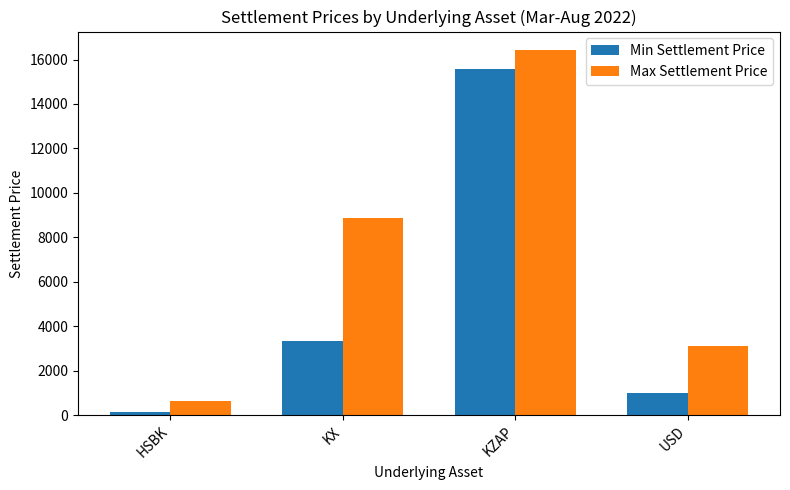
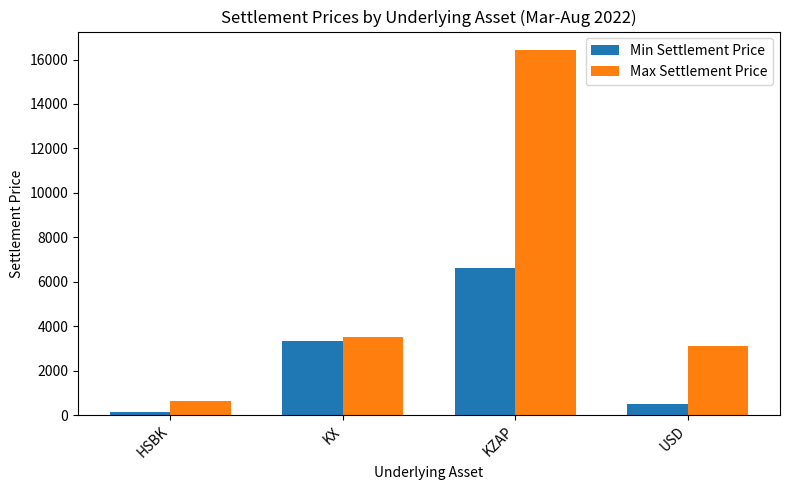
Max Settlement Price, KX: 8900 -> 3500
Min Settlement Price, KZAP: 15600 -> 6600
Min Settlement Price, USD: 1000 -> 500
